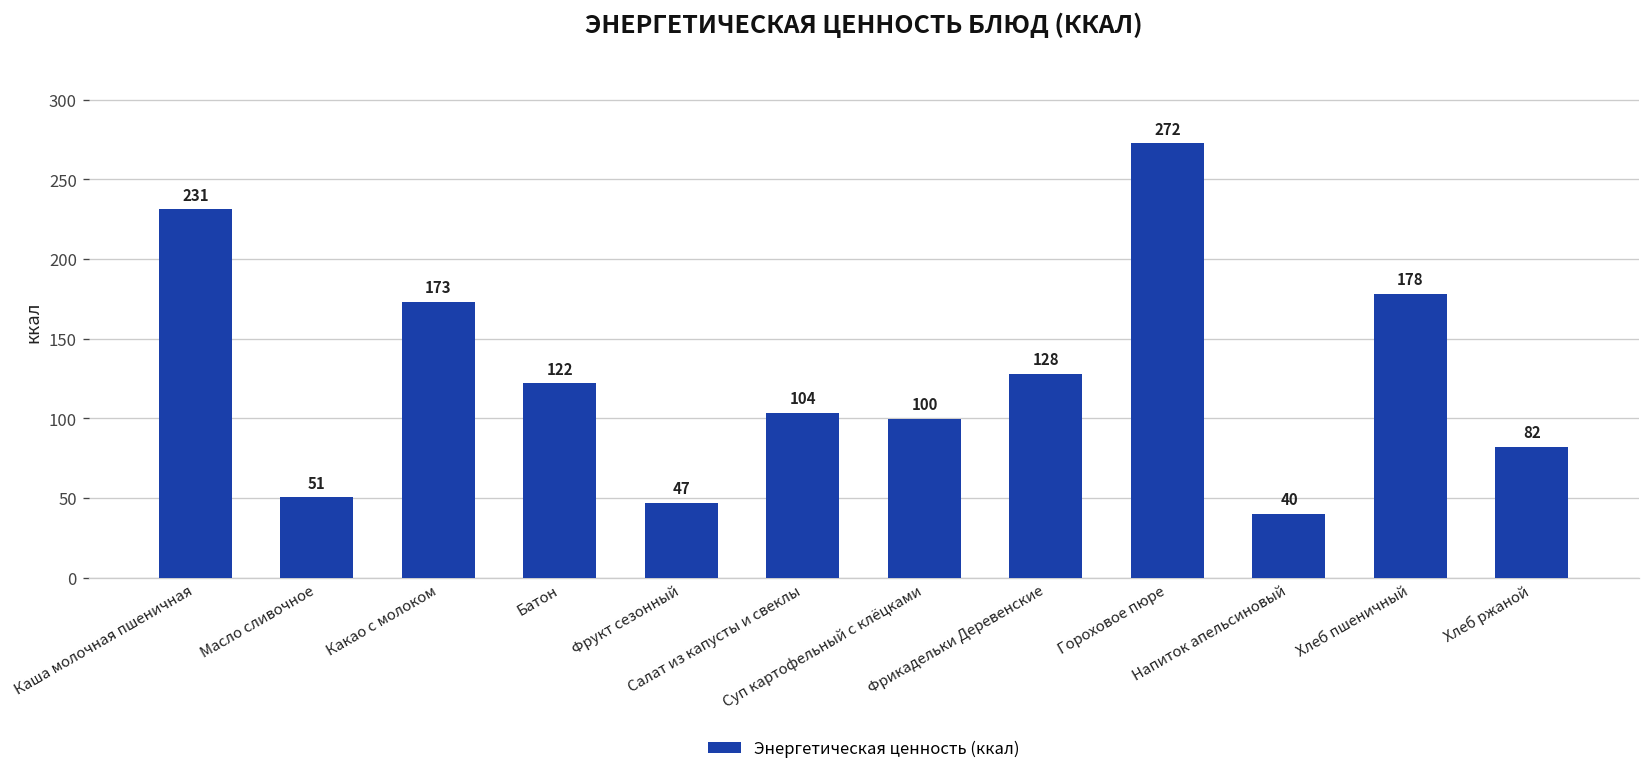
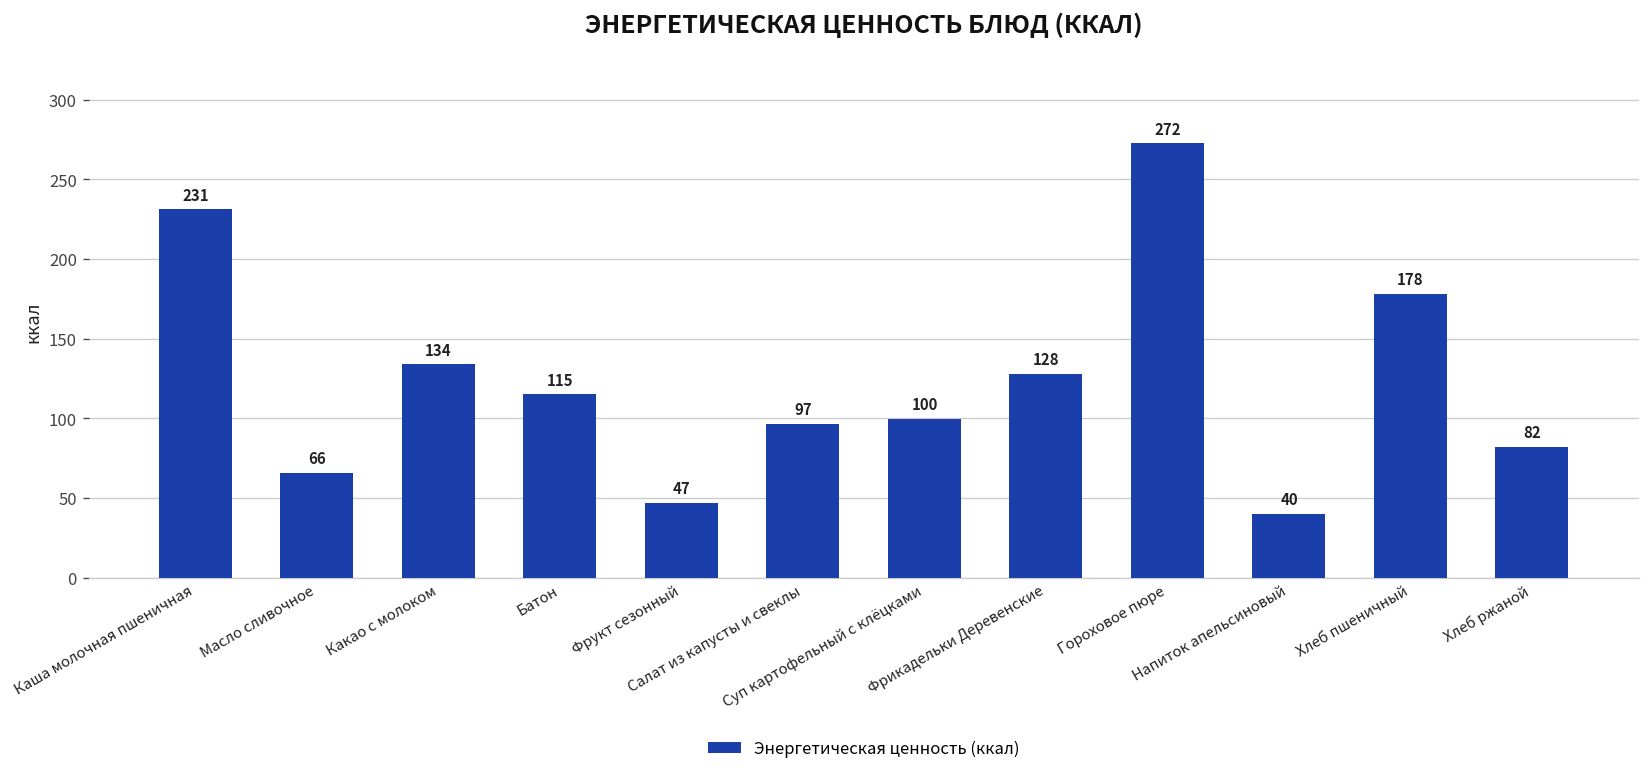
Масло сливочное: 51 -> 66
Какао с молоком: 173 -> 134
Батон: 122 -> 115
Салат из капусты и свеклы: 104 -> 97
